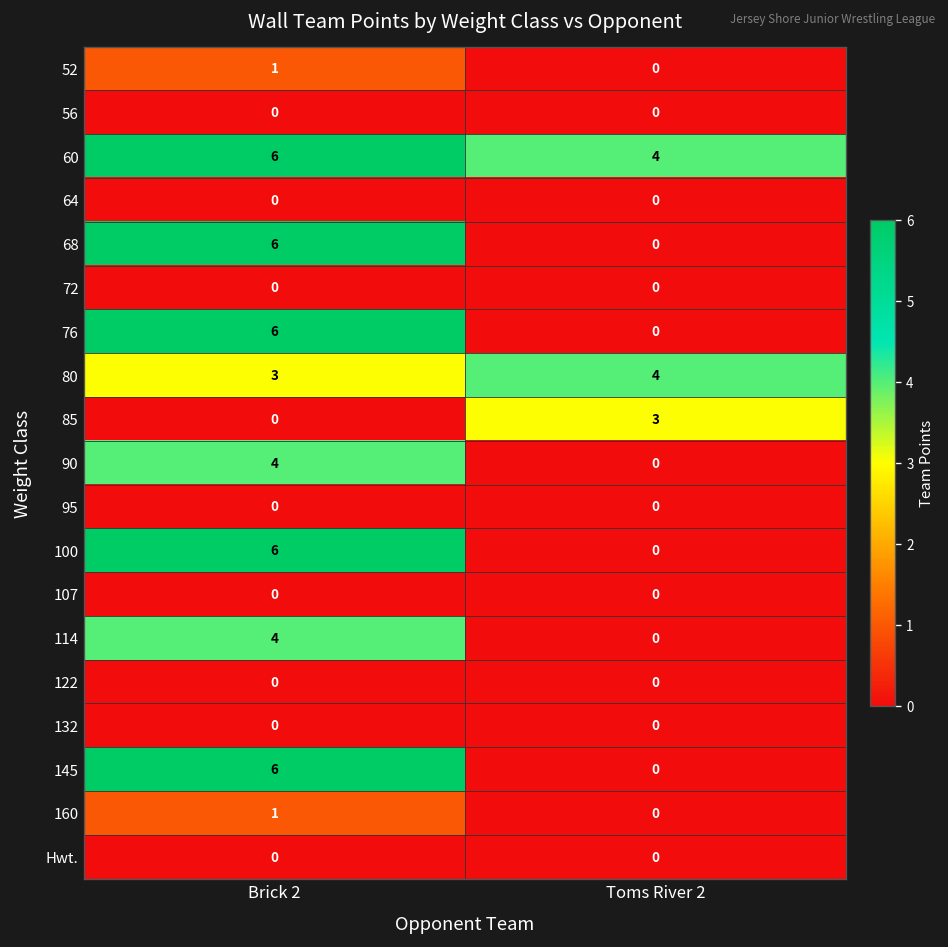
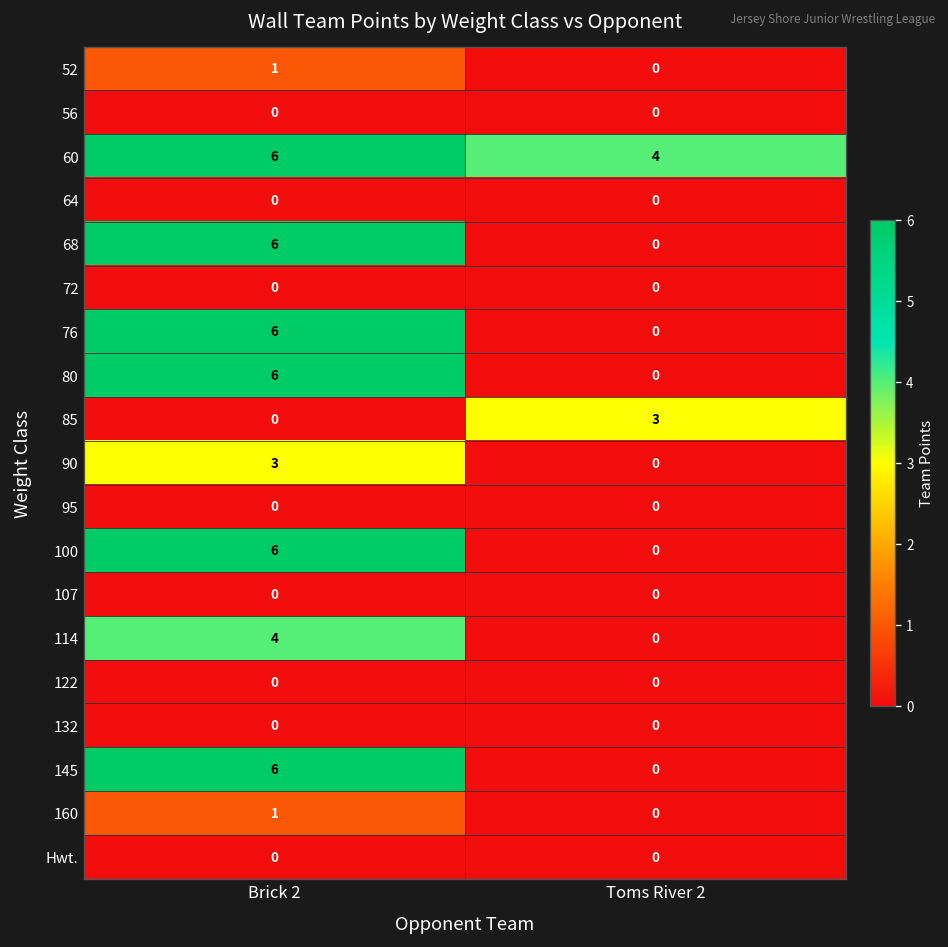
80, Brick 2: 3 -> 6
80, Toms River 2: 4 -> 0
90, Brick 2: 4 -> 3
